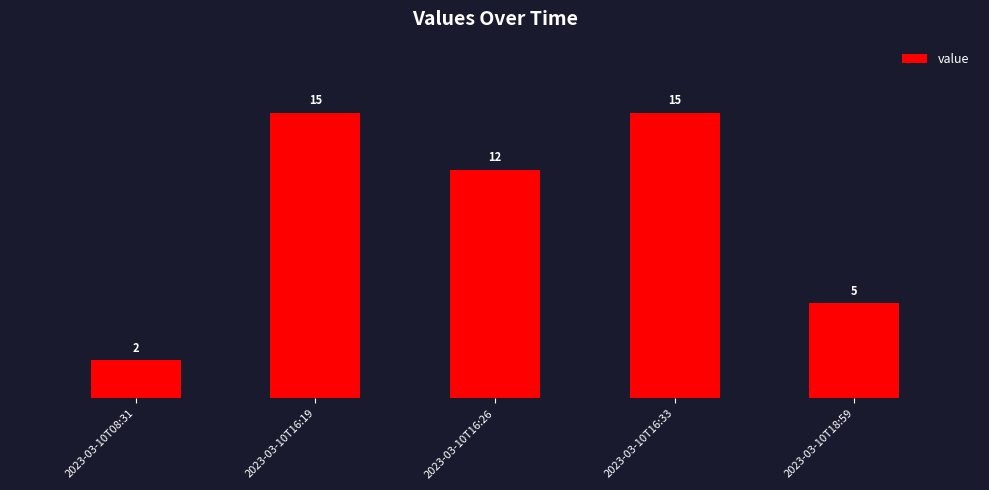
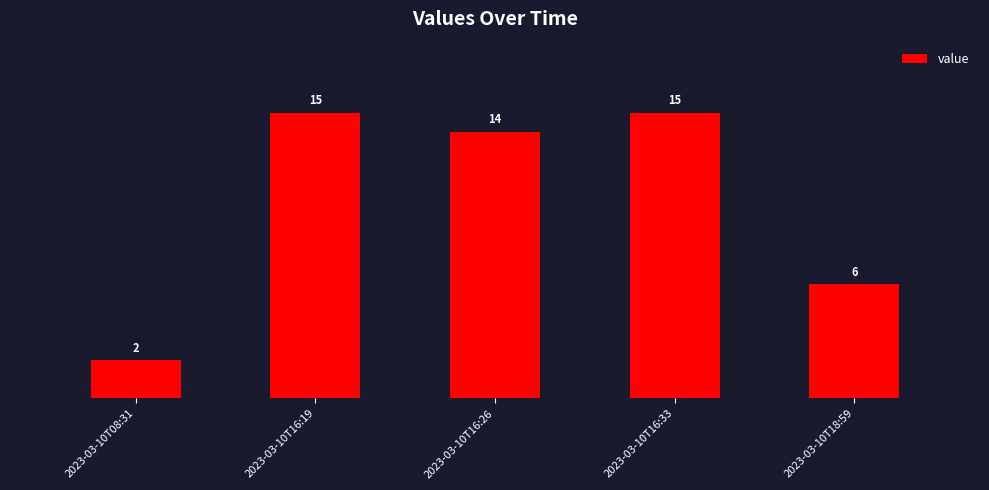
2023-03-10T16:26: 12 -> 14
2023-03-10T18:59: 5 -> 6
